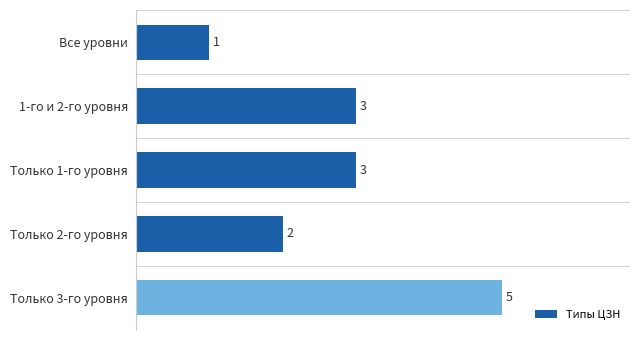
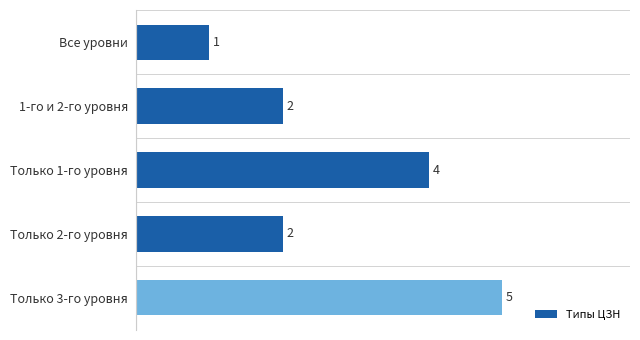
1-го и 2-го уровня: 3 -> 2
Только 1-го уровня: 3 -> 4
